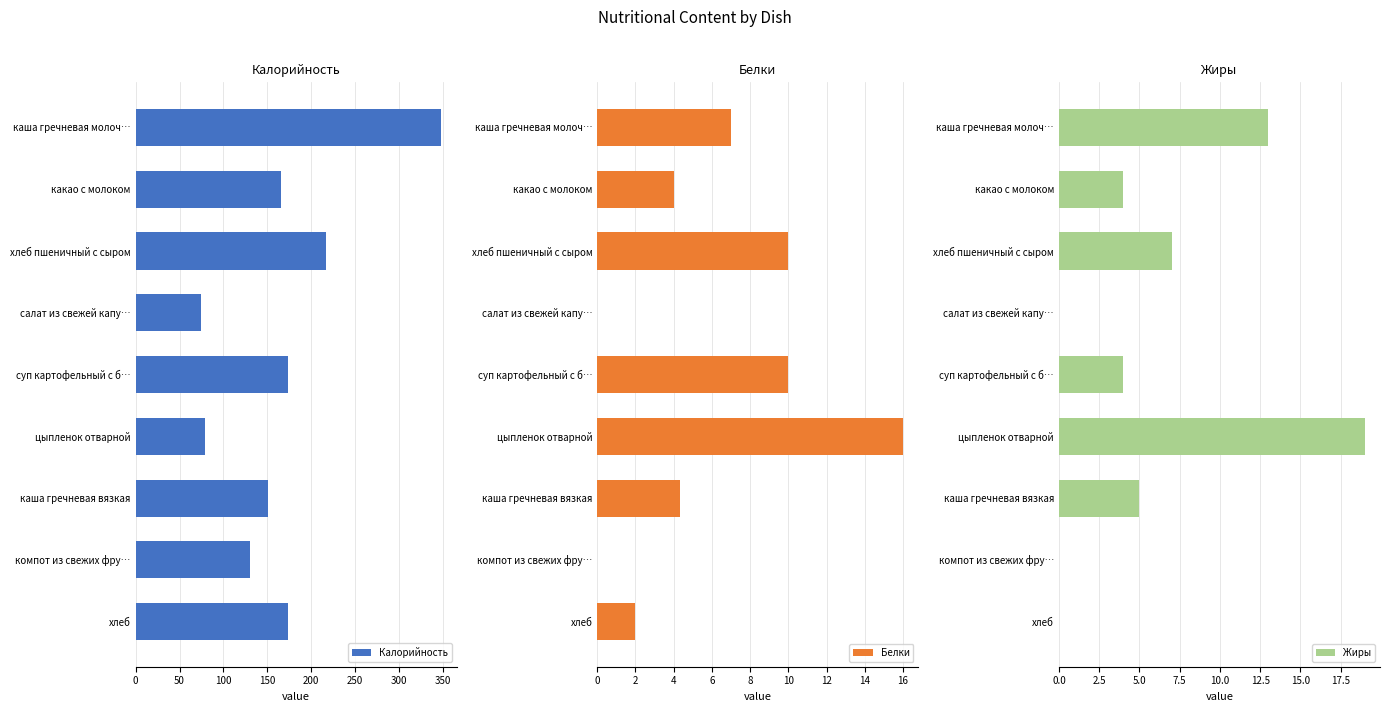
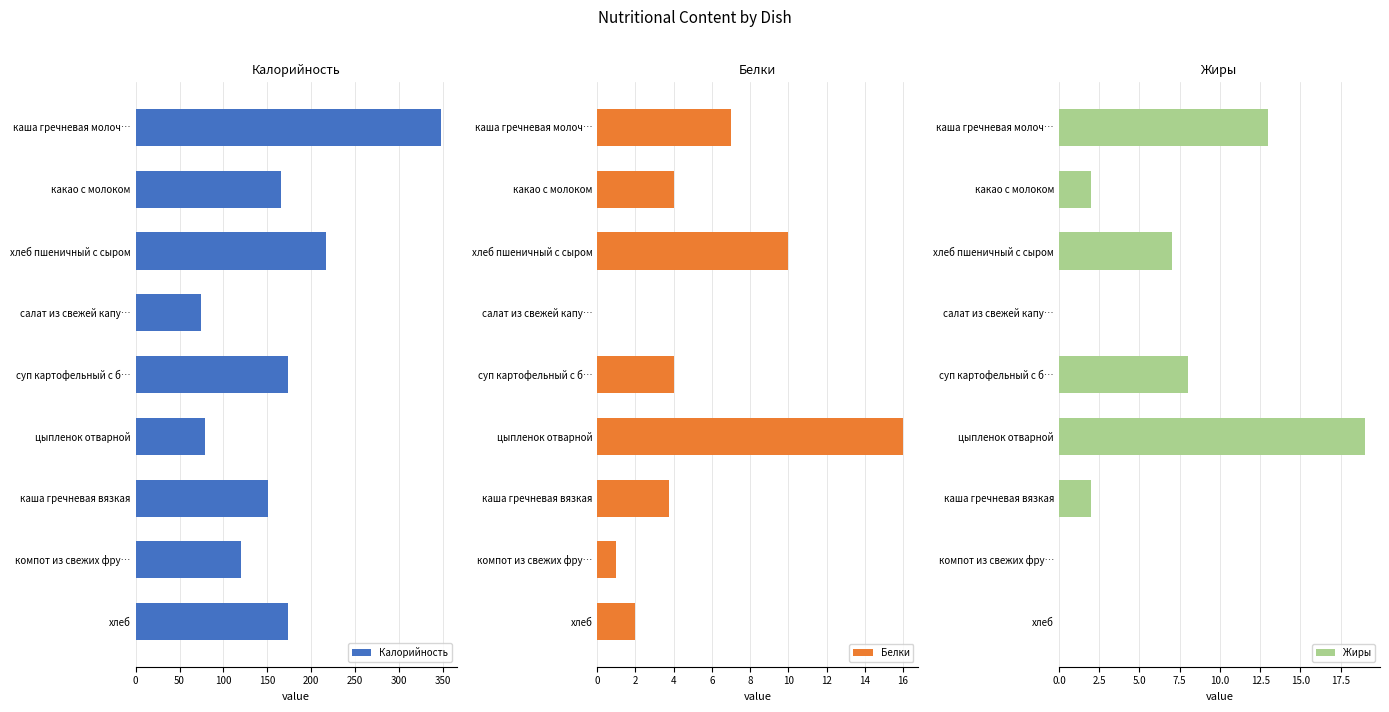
Калорийность, компот из свежих фру…: 130 -> 120
Белки, суп картофельный с б…: 10 -> 4
Белки, каша гречневая вязкая: 4.4 -> 3.8
Белки, компот из свежих фру…: 0 -> 1
Жиры, какао с молоком: 4 -> 2
Жиры, суп картофельный с б…: 4 -> 8
Жиры, каша гречневая вязкая: 5 -> 2
